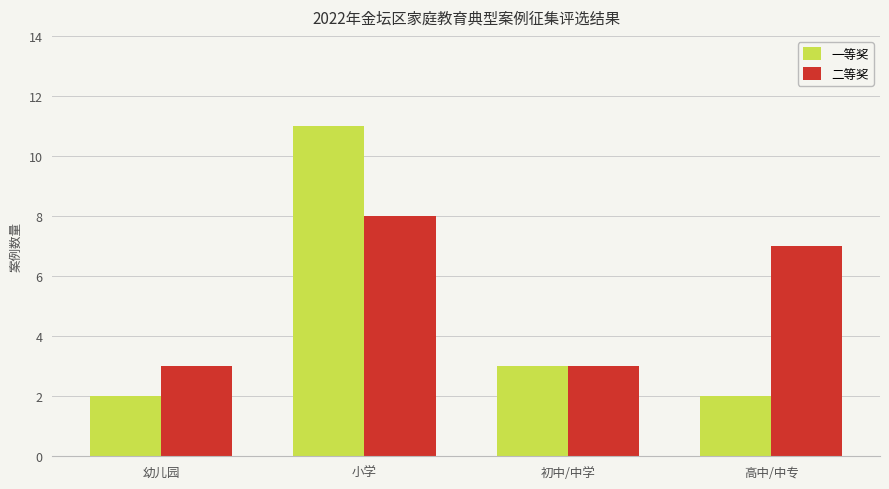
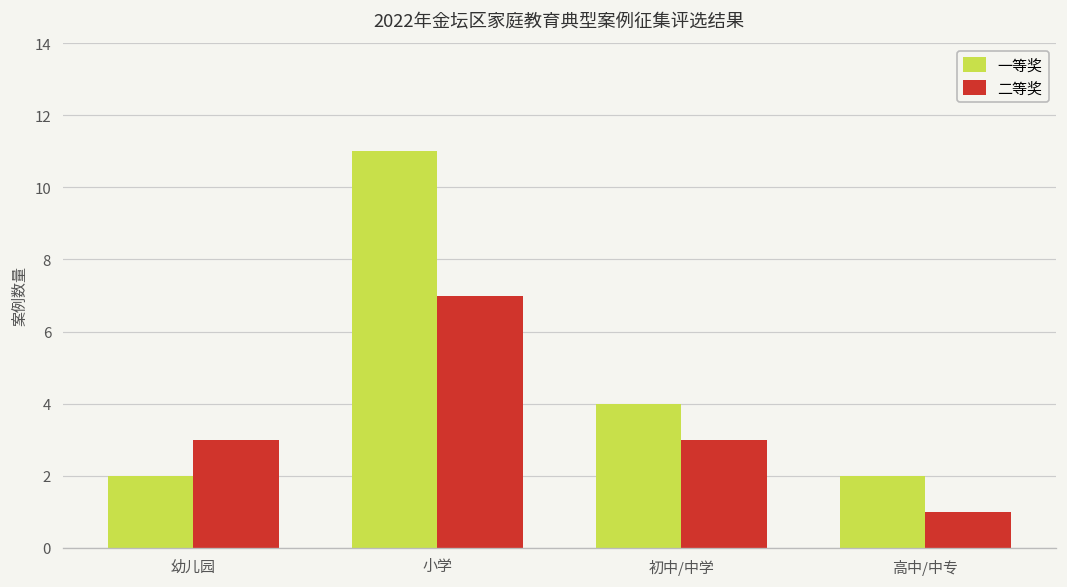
二等奖, 小学: 8 -> 7
一等奖, 初中/中学: 3 -> 4
二等奖, 高中/中专: 7 -> 1
